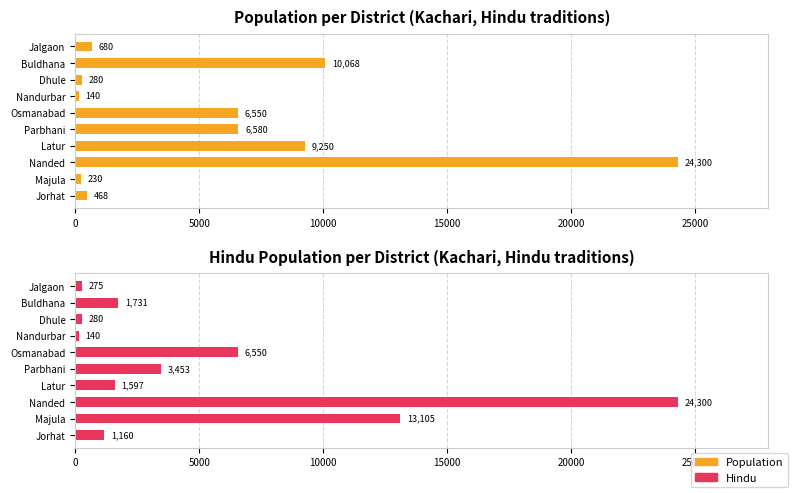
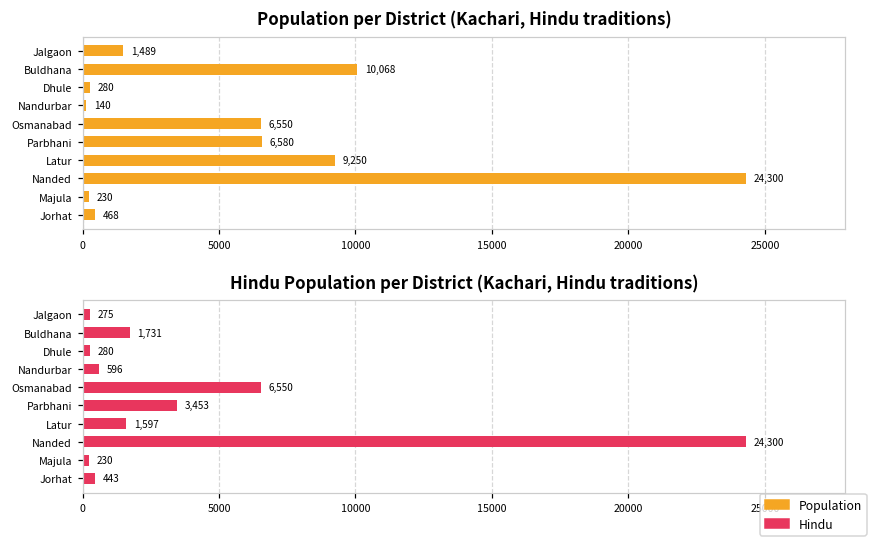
Population per District (Kachari, Hindu traditions), Jalgaon: 680 -> 1,489
Hindu Population per District (Kachari, Hindu traditions), Nandurbar: 140 -> 596
Hindu Population per District (Kachari, Hindu traditions), Majula: 13,105 -> 230
Hindu Population per District (Kachari, Hindu traditions), Jorhat: 1,160 -> 443
